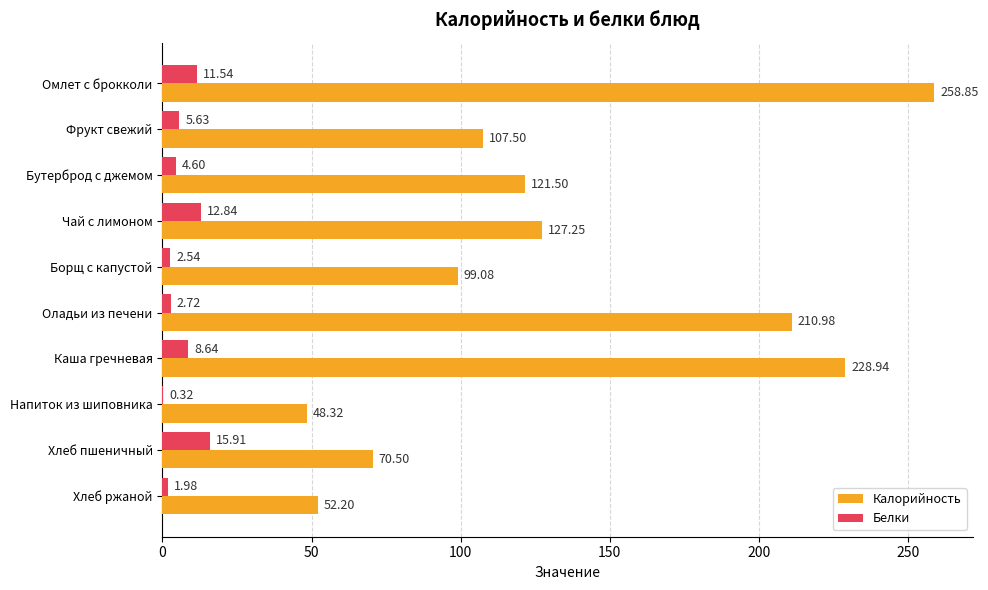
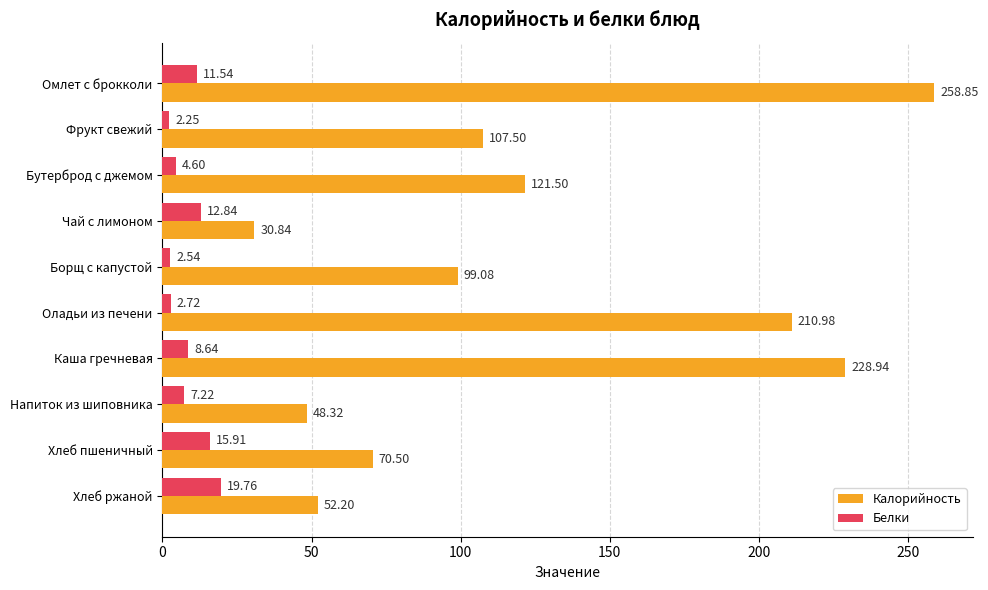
Белки, Фрукт свежий: 5.63 -> 2.25
Калорийность, Чай с лимоном: 127.25 -> 30.84
Белки, Напиток из шиповника: 0.32 -> 7.22
Белки, Хлеб ржаной: 1.98 -> 19.76
